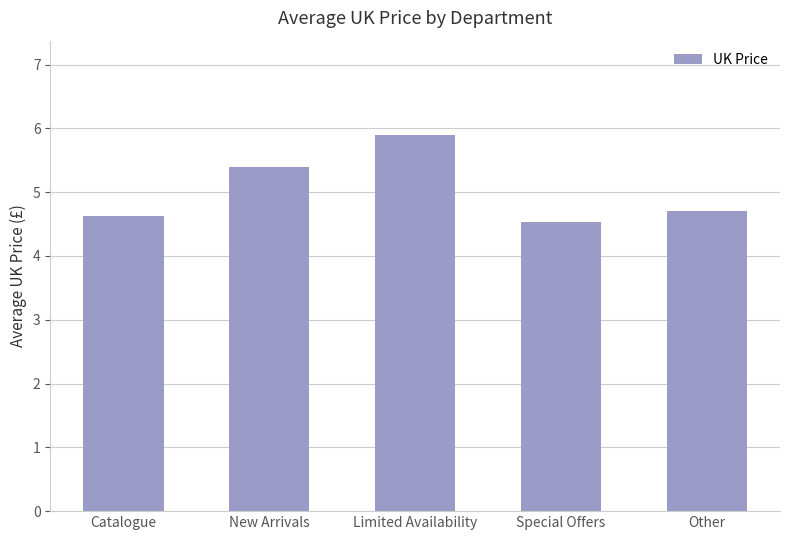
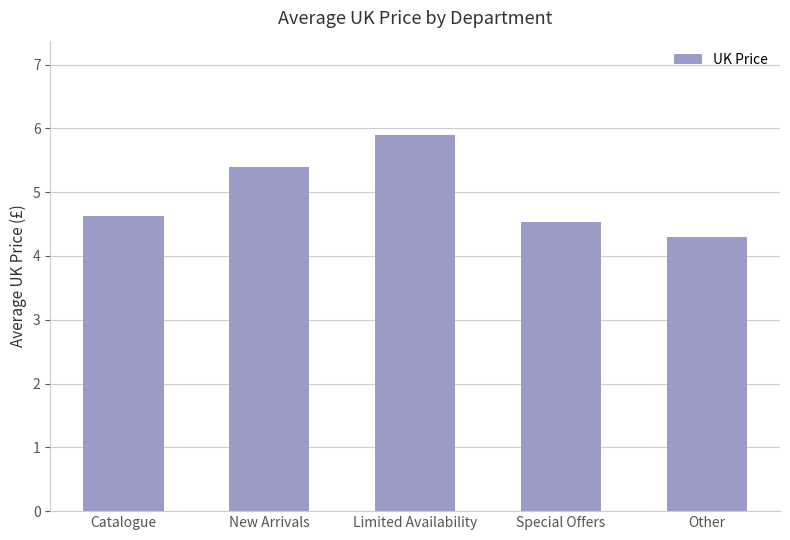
Other: 4.7 -> 4.3
